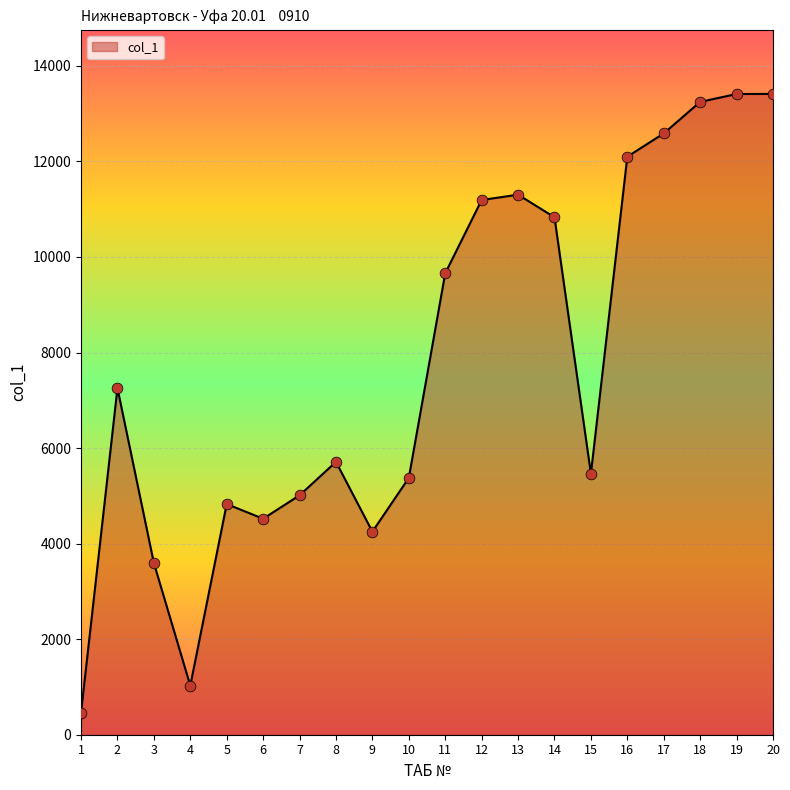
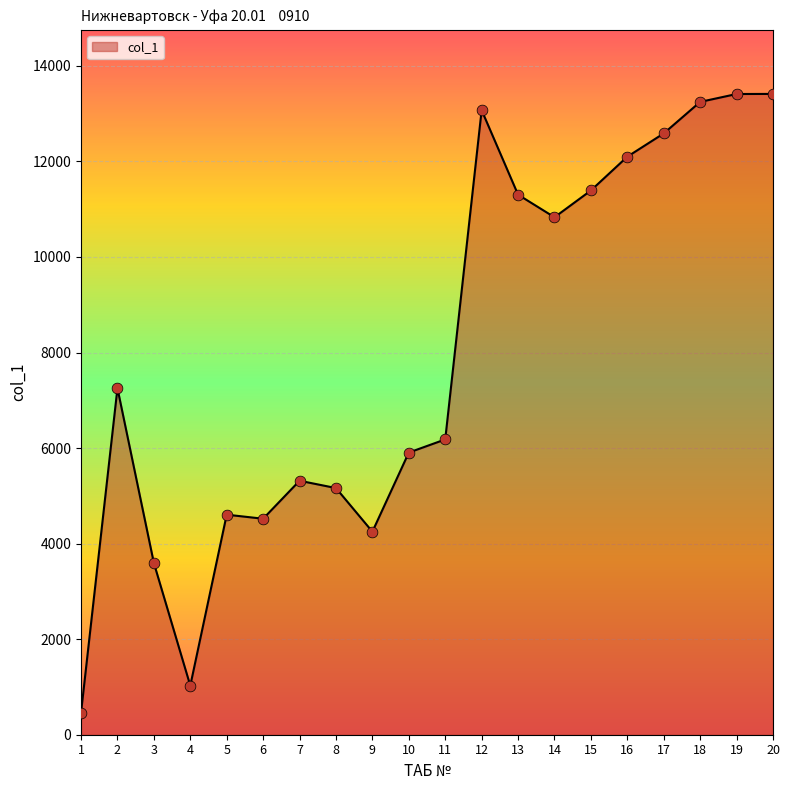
5: 4800 -> 4600
7: 5000 -> 5300
8: 5700 -> 5200
10: 5400 -> 5900
11: 9700 -> 6200
12: 11200 -> 13100
15: 5500 -> 11400
